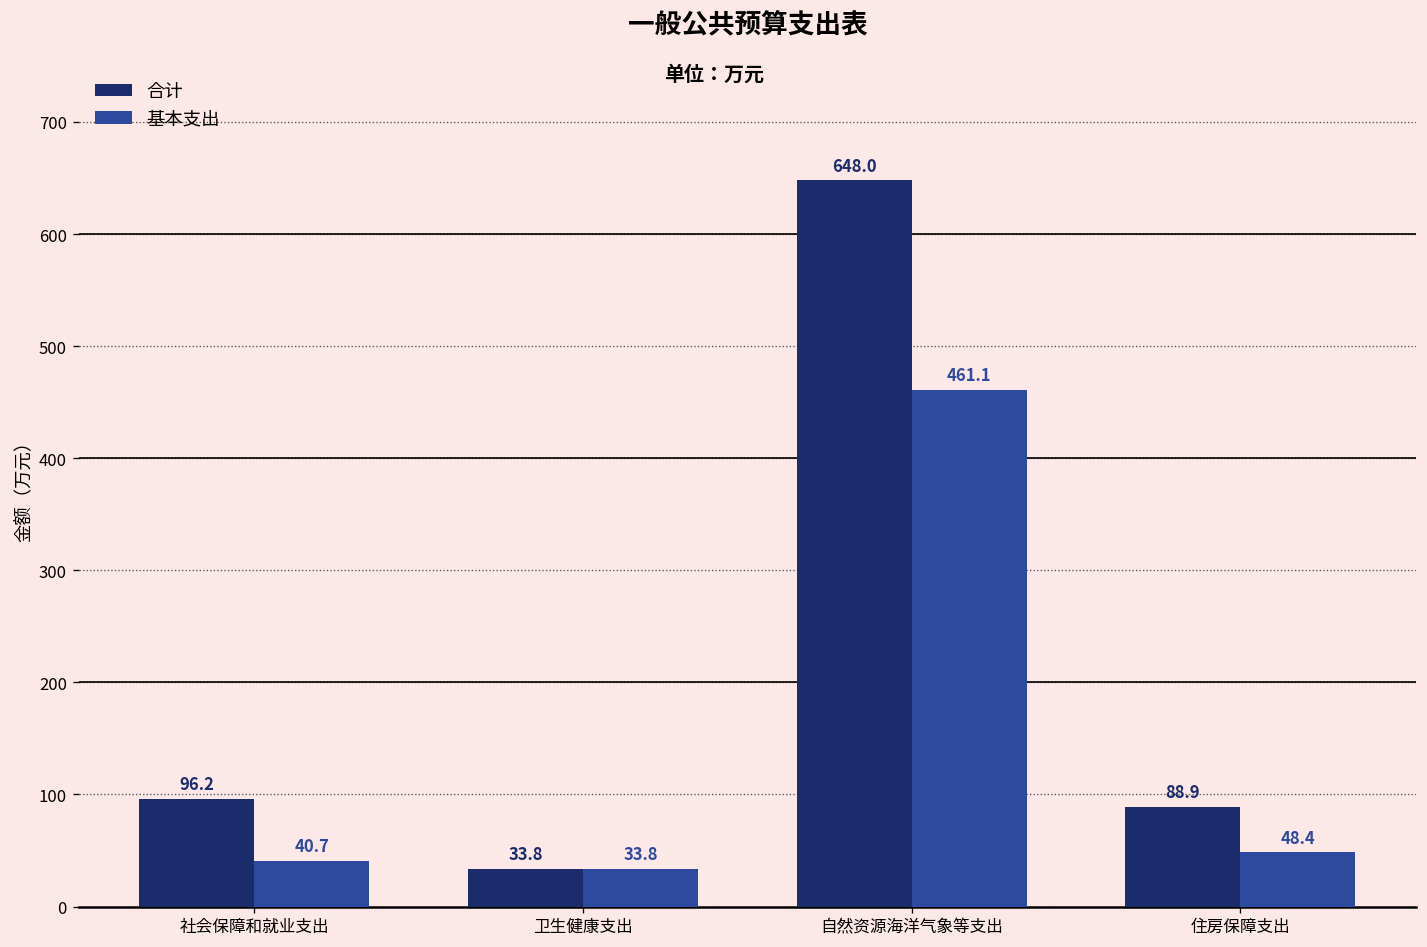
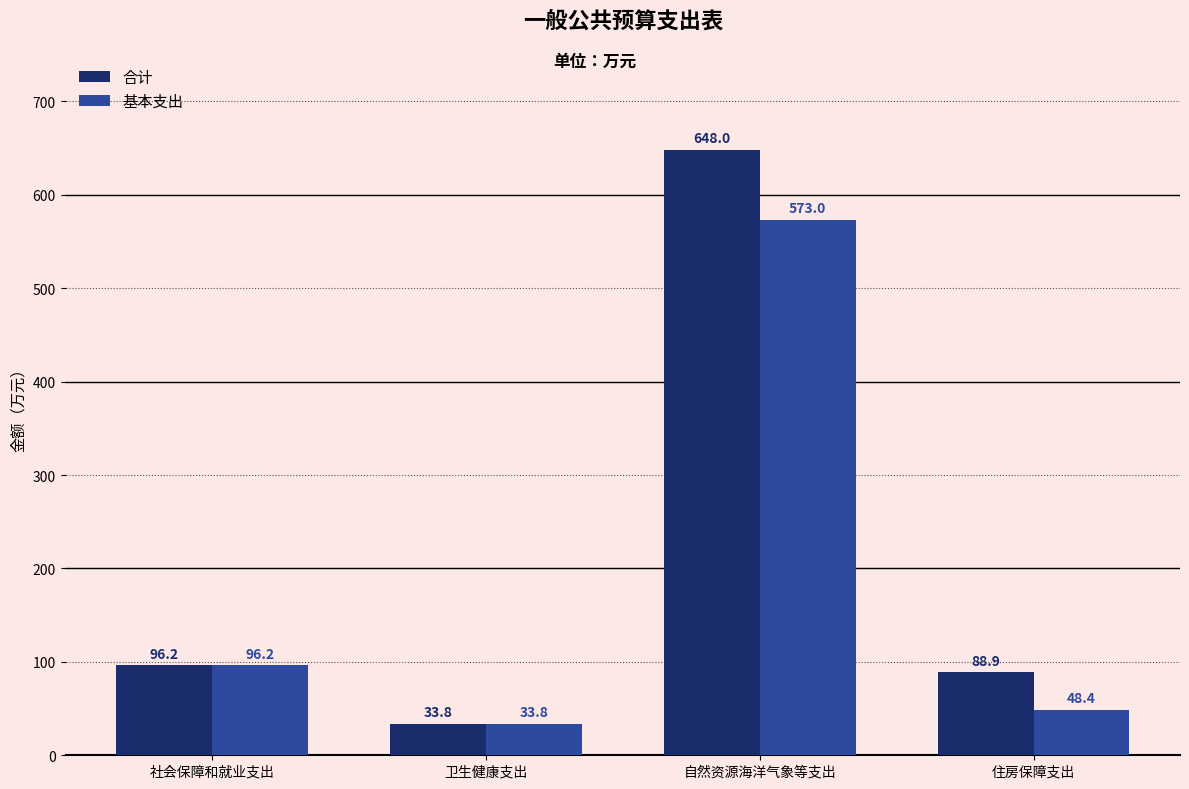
基本支出, 社会保障和就业支出: 40.7 -> 96.2
基本支出, 自然资源海洋气象等支出: 461.1 -> 573.0
